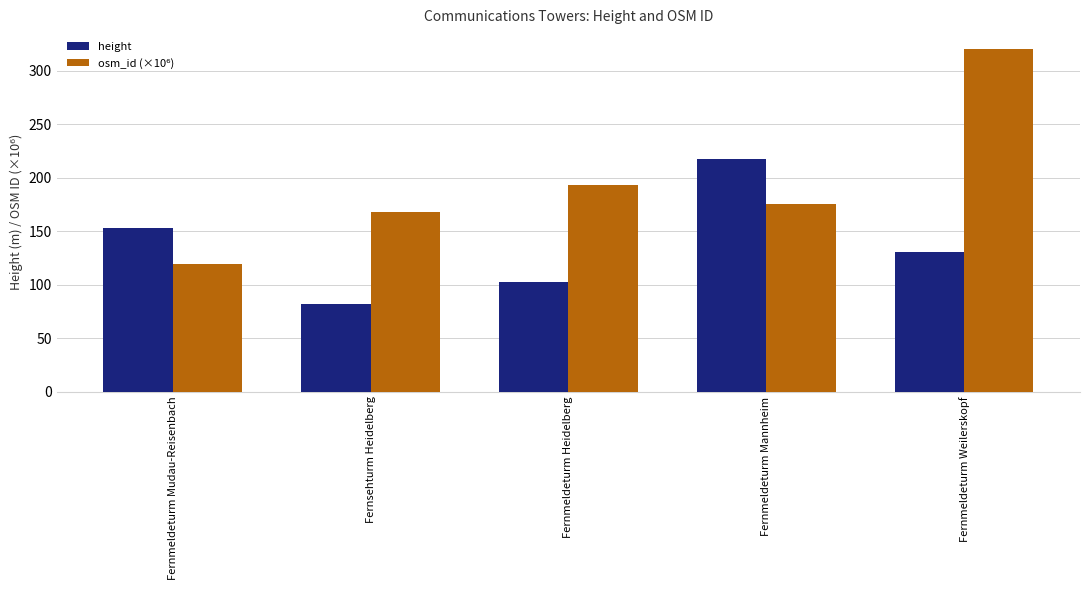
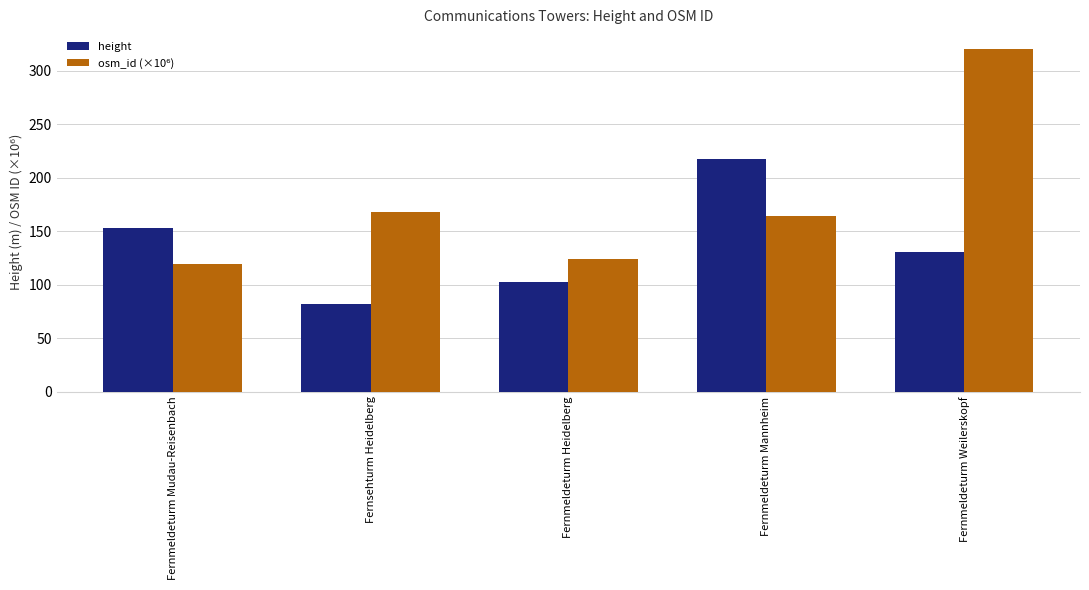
osm_id (×10⁶), Fernmeldeturm Heidelberg: 193 -> 124
osm_id (×10⁶), Fernmeldeturm Mannheim: 176 -> 164
